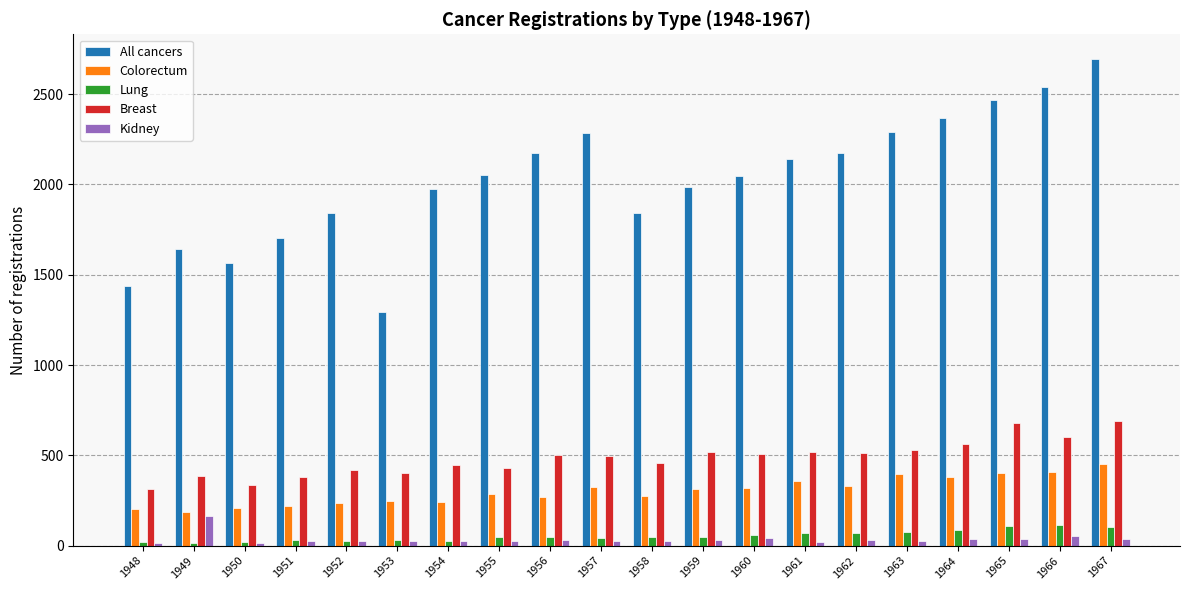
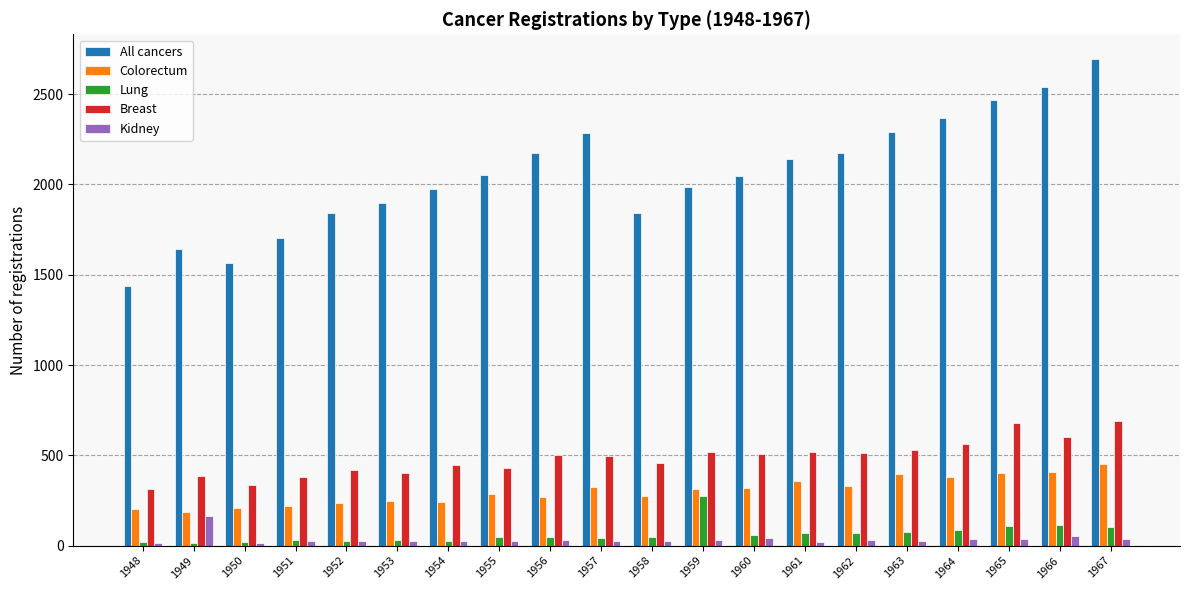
All cancers, 1953: 1290 -> 1900
Lung, 1959: 50 -> 270
